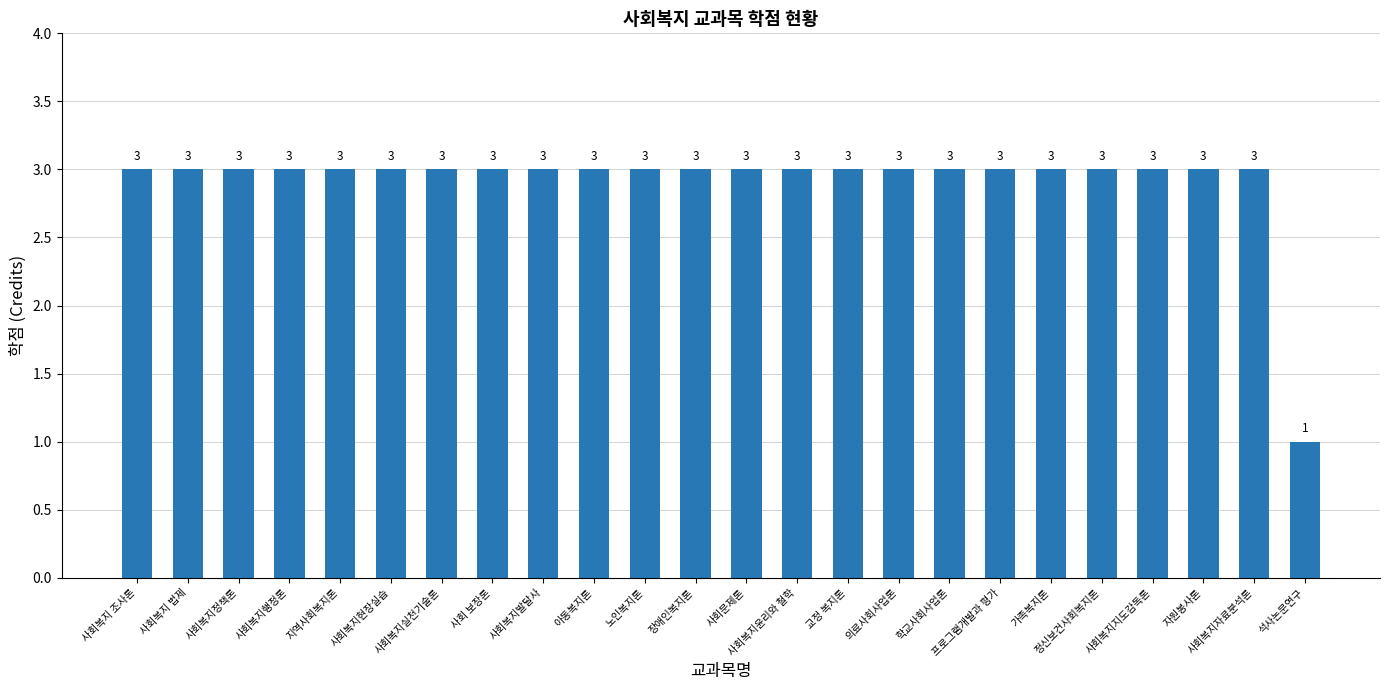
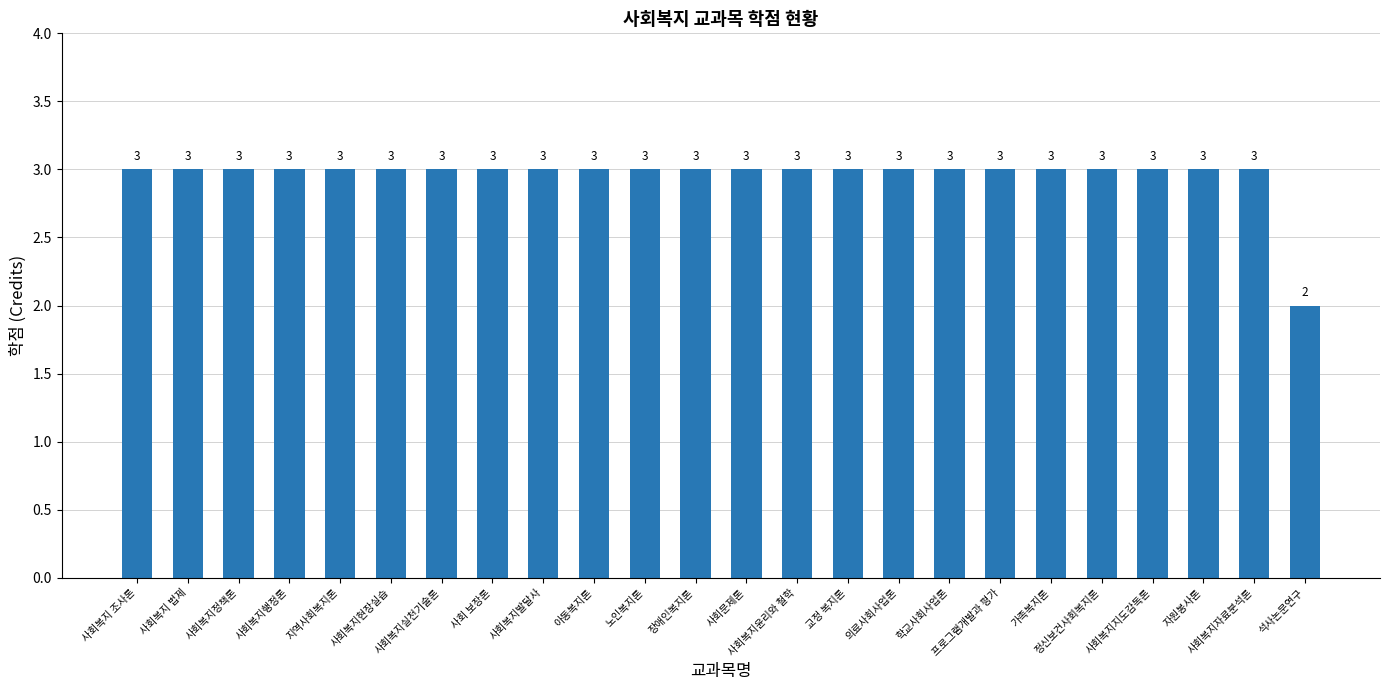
석사논문연구: 1 -> 2
